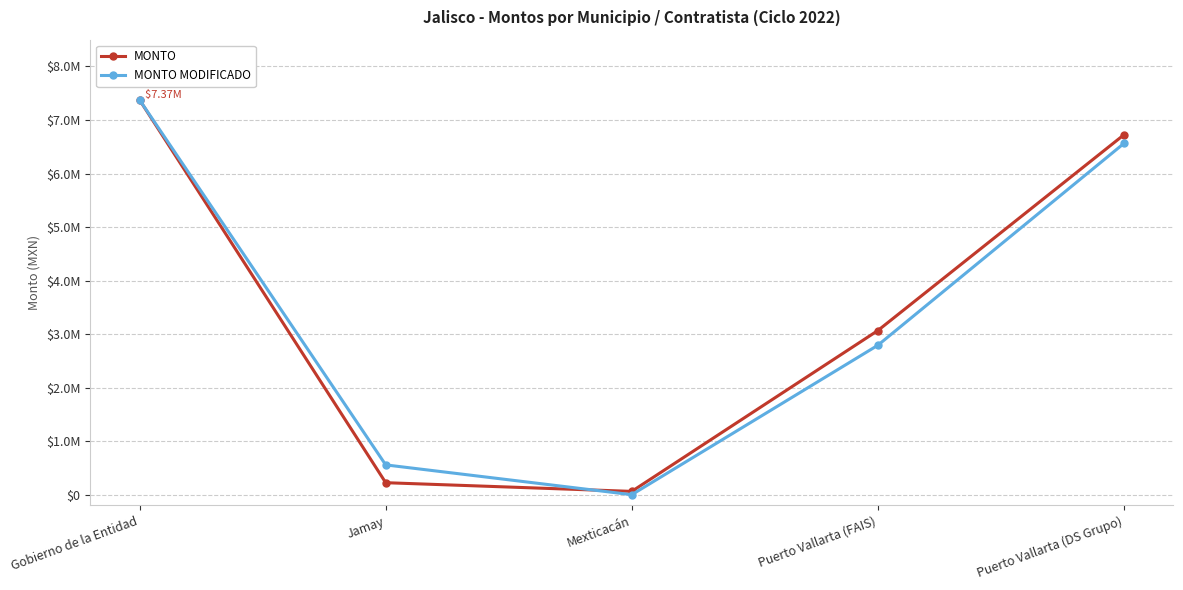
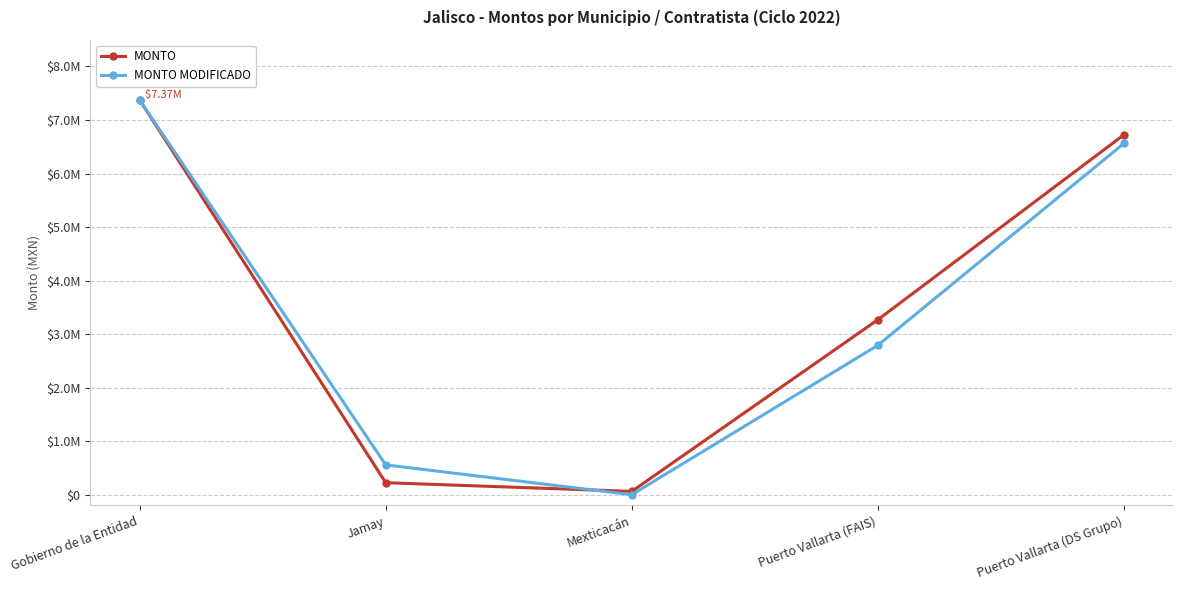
MONTO, Puerto Vallarta (FAIS): $3100000 -> $3300000
